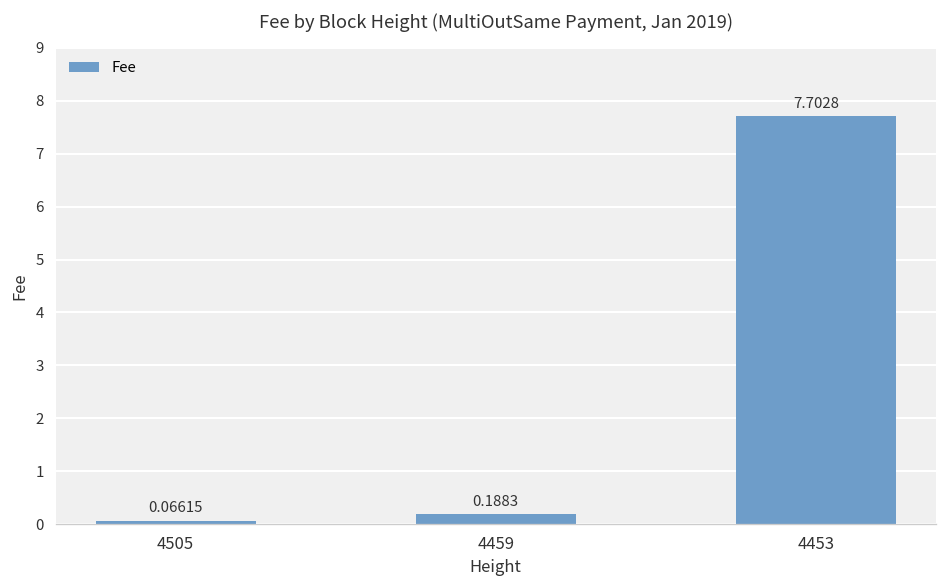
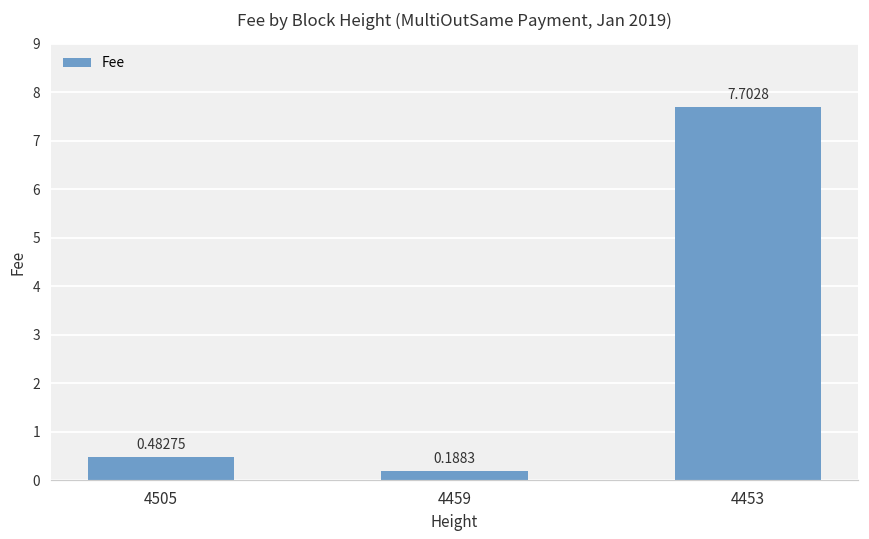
4505: 0.06615 -> 0.48275
